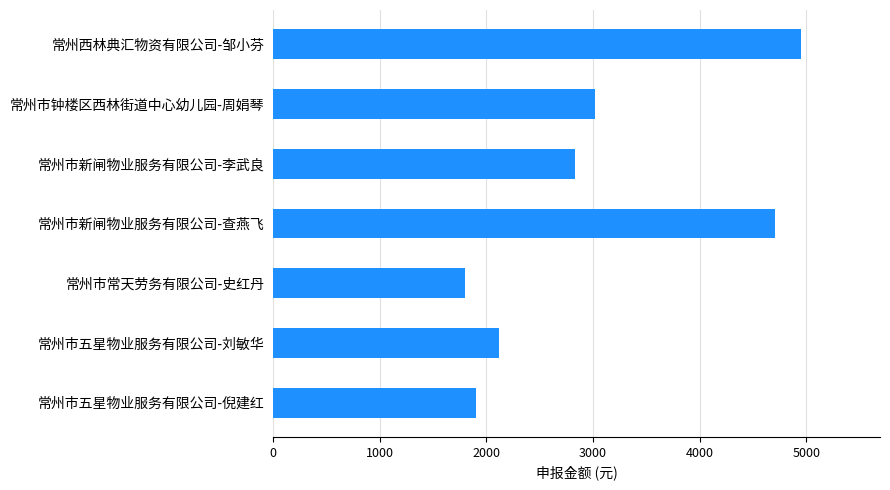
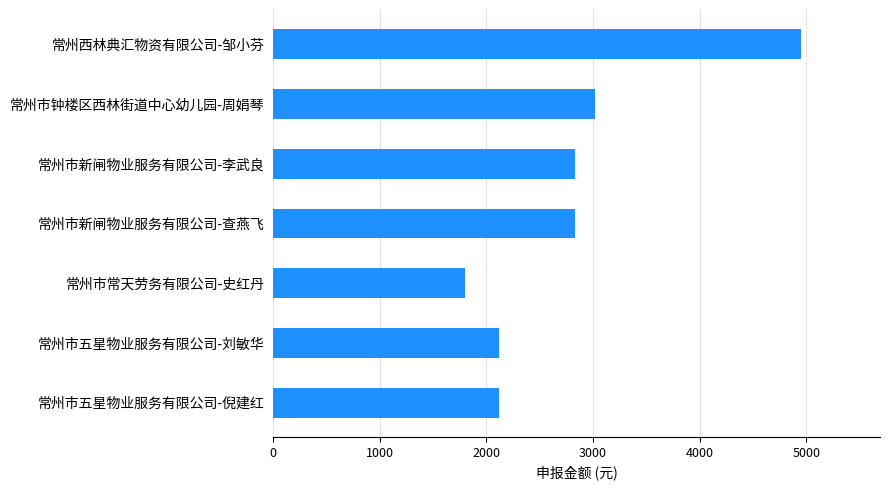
常州市新闸物业服务有限公司-查燕飞: 4710 -> 2830
常州市五星物业服务有限公司-倪建红: 1900 -> 2120
